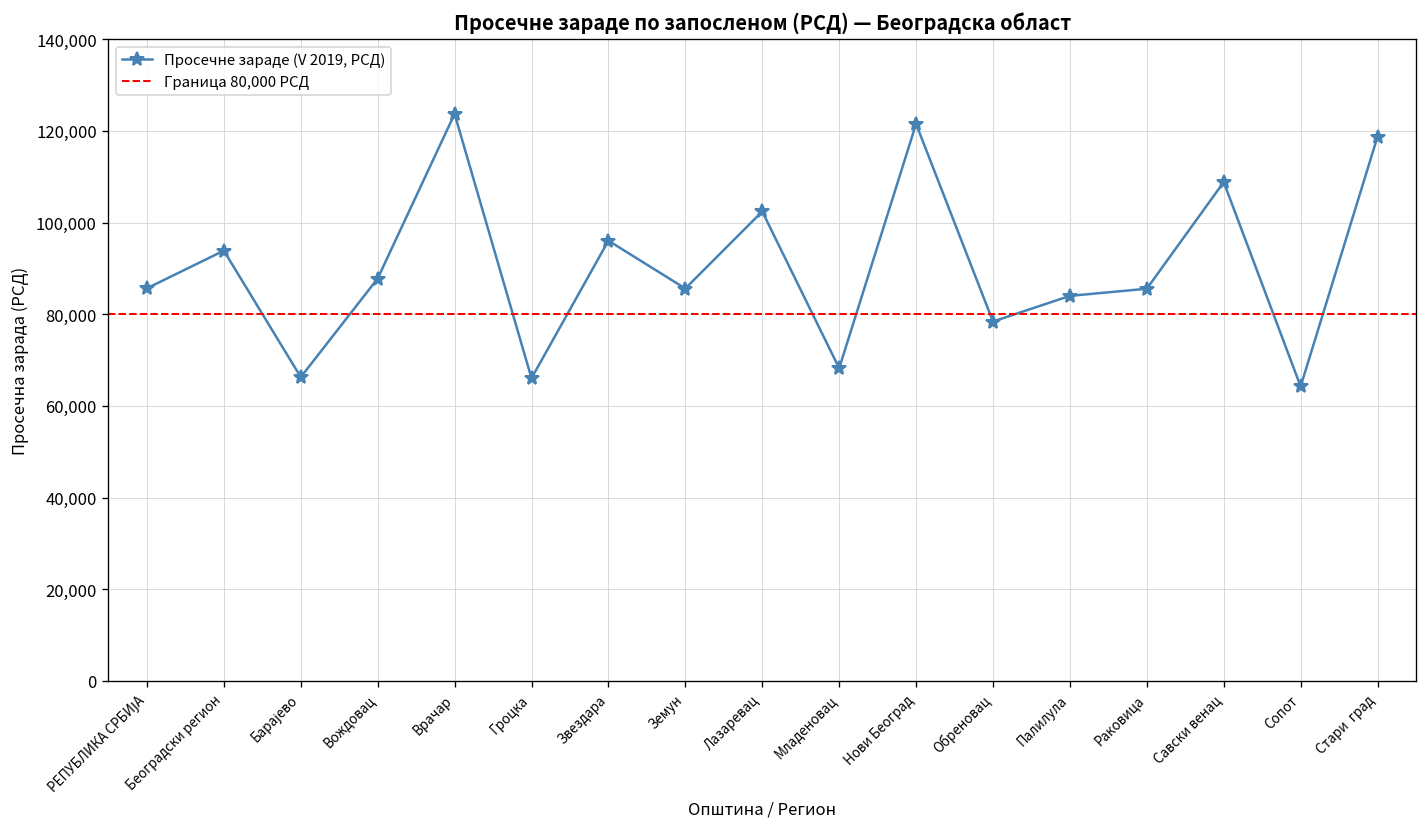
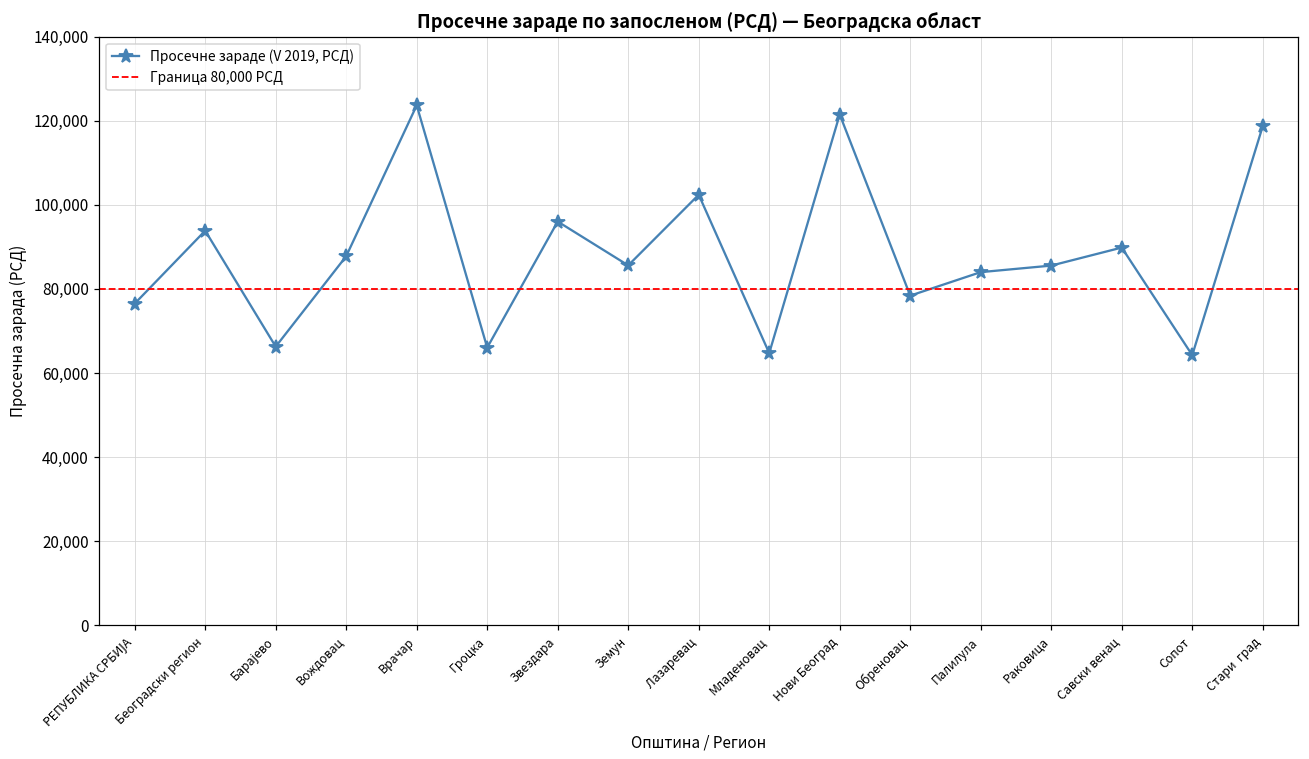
РЕПУБЛИКА СРБИЈА: 86,000 -> 77,000
Младеновац: 68,000 -> 65,000
Савски венац: 109,000 -> 90,000
